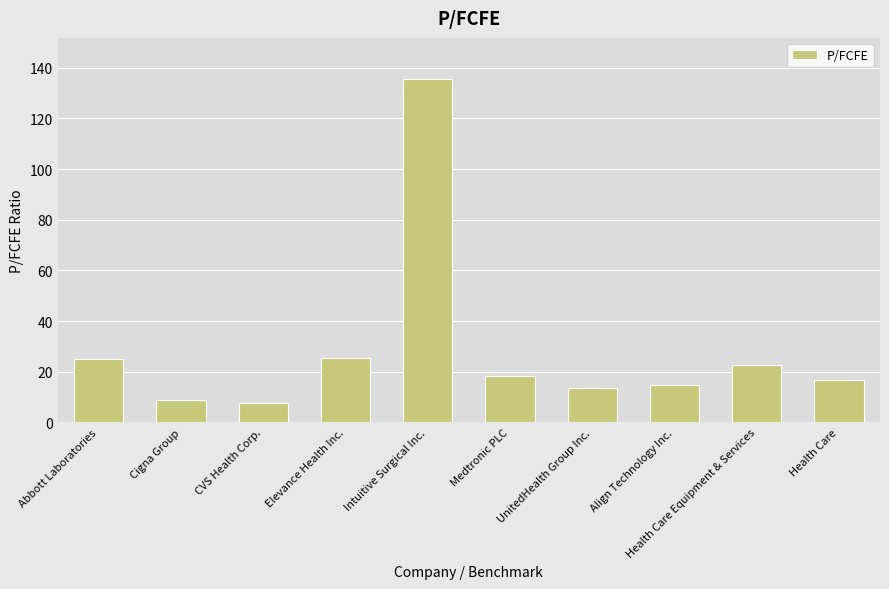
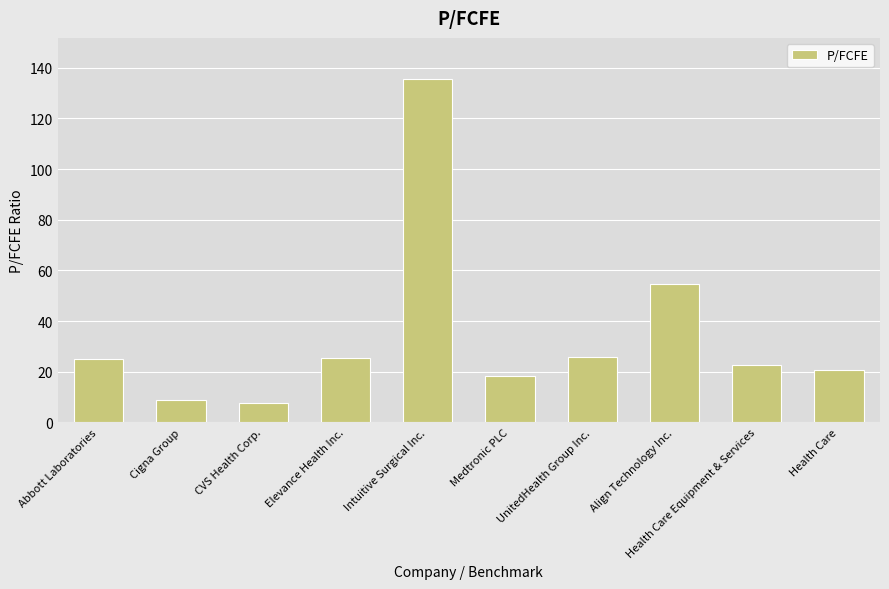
UnitedHealth Group Inc.: 14 -> 26
Align Technology Inc.: 15 -> 55
Health Care: 17 -> 21
